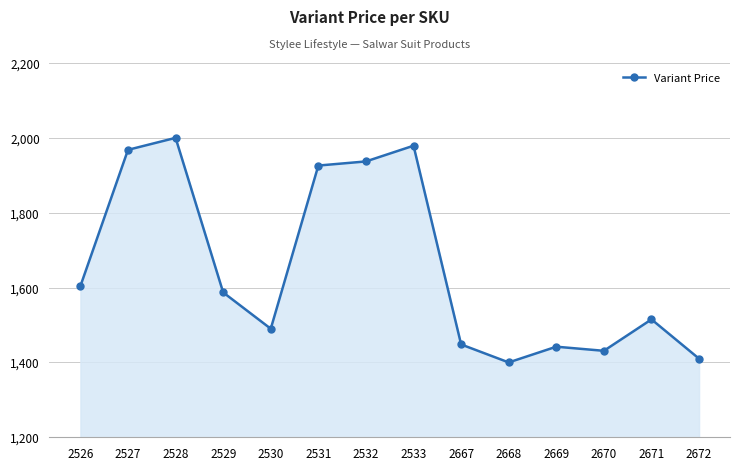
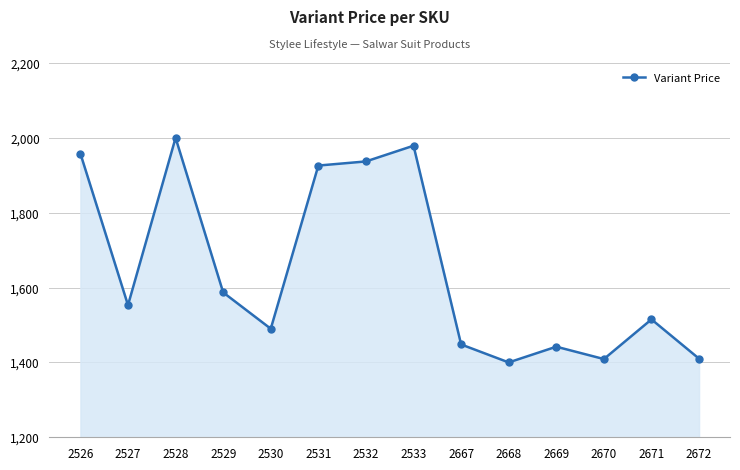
2526: 1,600 -> 1,960
2527: 1,970 -> 1,550
2670: 1,430 -> 1,410
